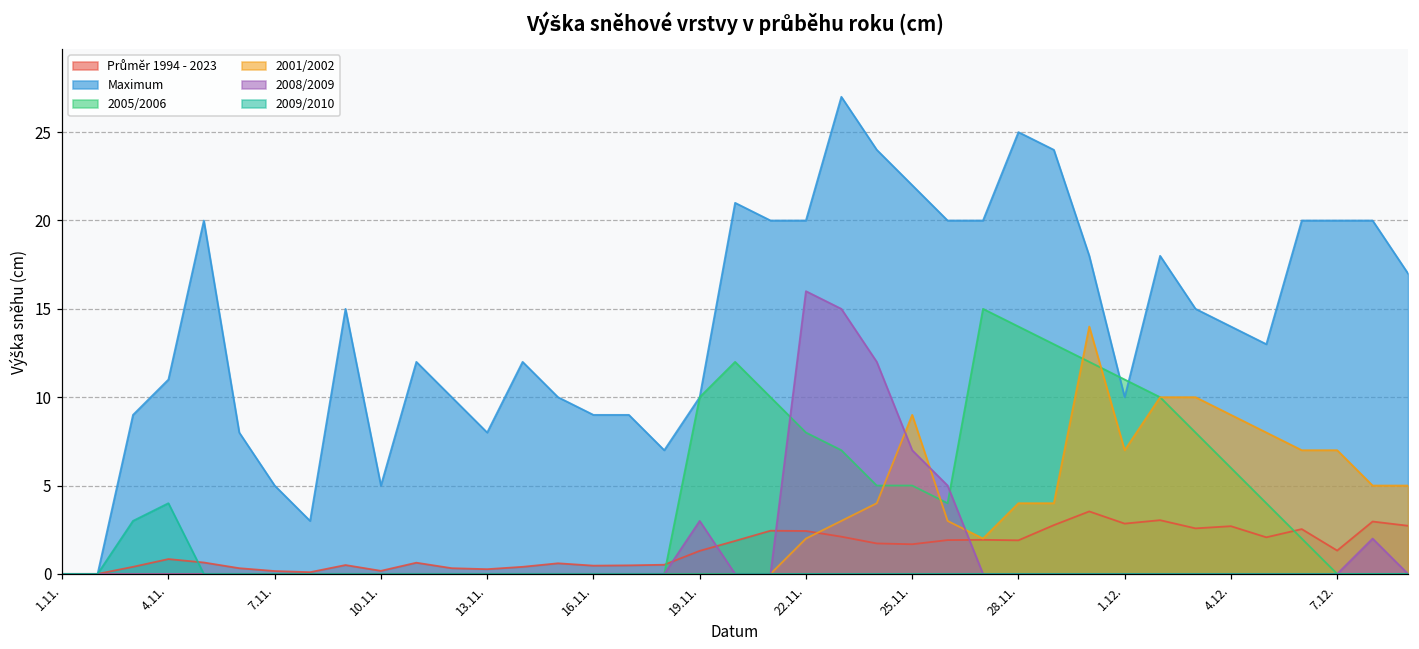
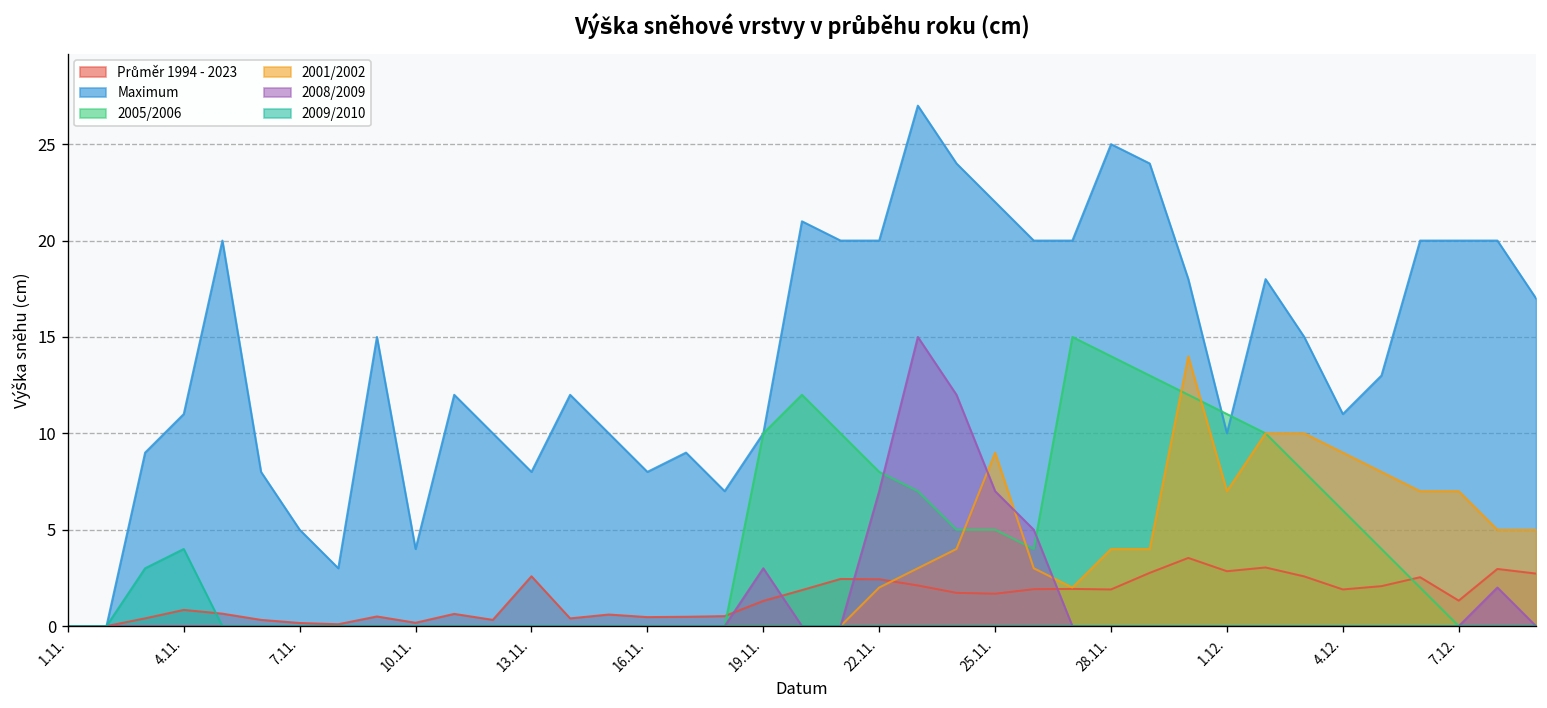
Maximum, 10.11.: 5 -> 4
Průměr 1994 - 2023, 13.11.: 0.3 -> 2.6
Maximum, 16.11.: 9 -> 8
2008/2009, 22.11.: 16 -> 7
Průměr 1994 - 2023, 4.12.: 2.7 -> 1.9
Maximum, 4.12.: 14 -> 11
